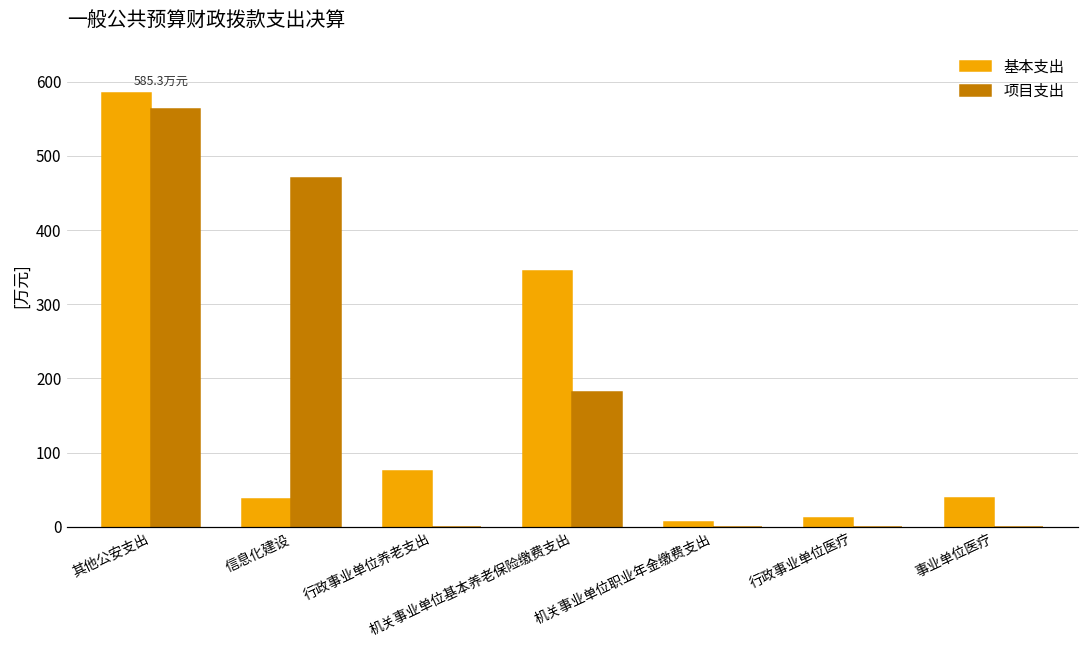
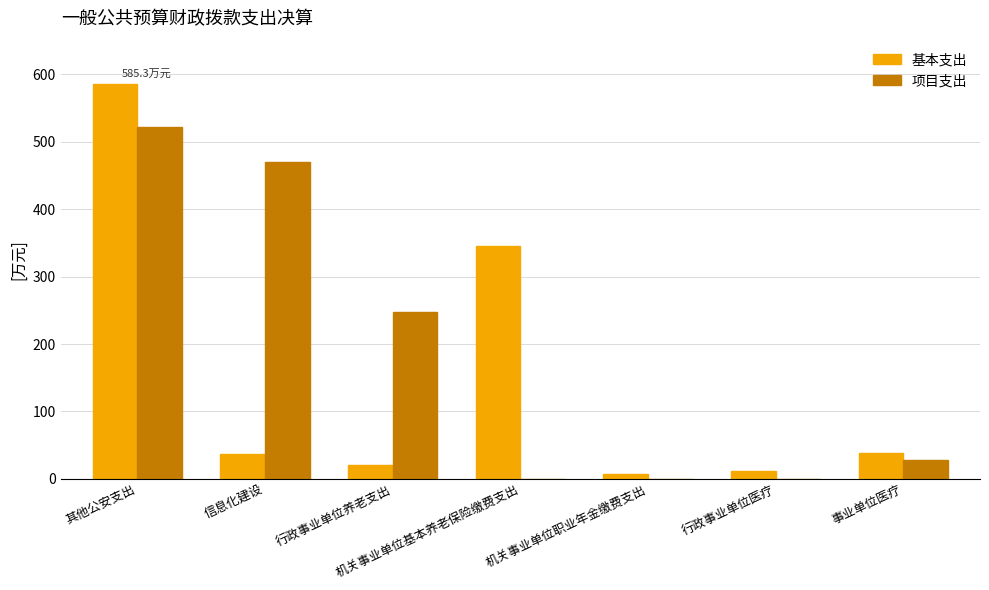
项目支出, 其他公安支出: 560 -> 520
基本支出, 行政事业单位养老支出: 80 -> 20
项目支出, 行政事业单位养老支出: 0 -> 250
项目支出, 机关事业单位基本养老保险缴费支出: 180 -> 0
项目支出, 事业单位医疗: 0 -> 30
